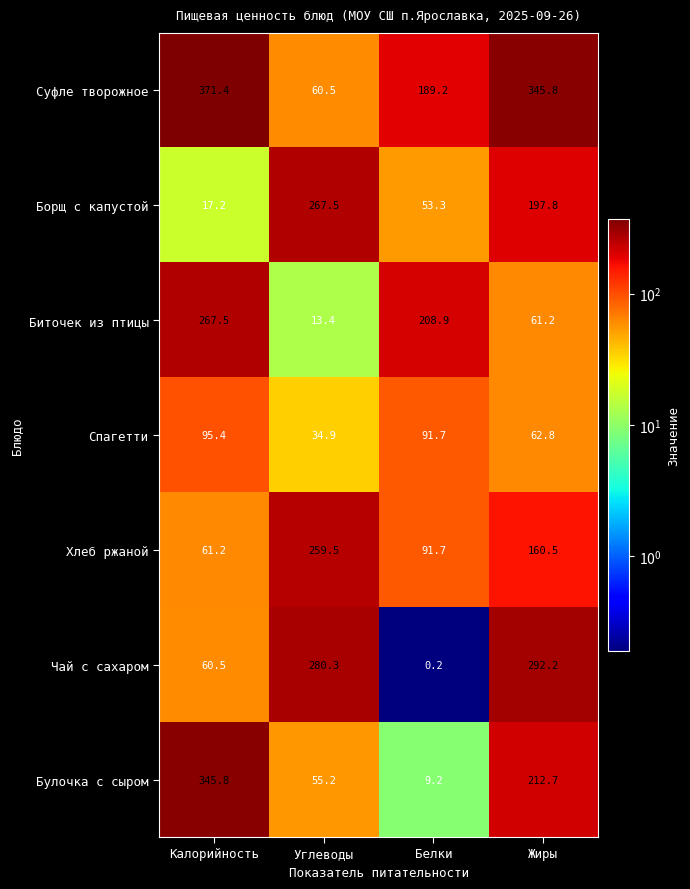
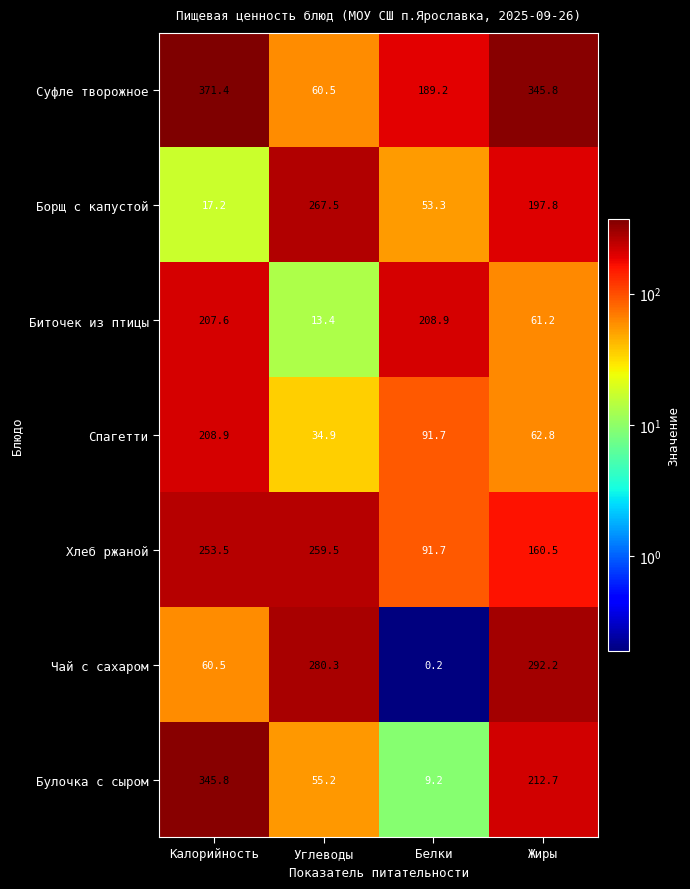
Биточек из птицы, Калорийность: 267.5 -> 207.6
Спагетти, Калорийность: 95.4 -> 208.9
Хлеб ржаной, Калорийность: 61.2 -> 253.5
